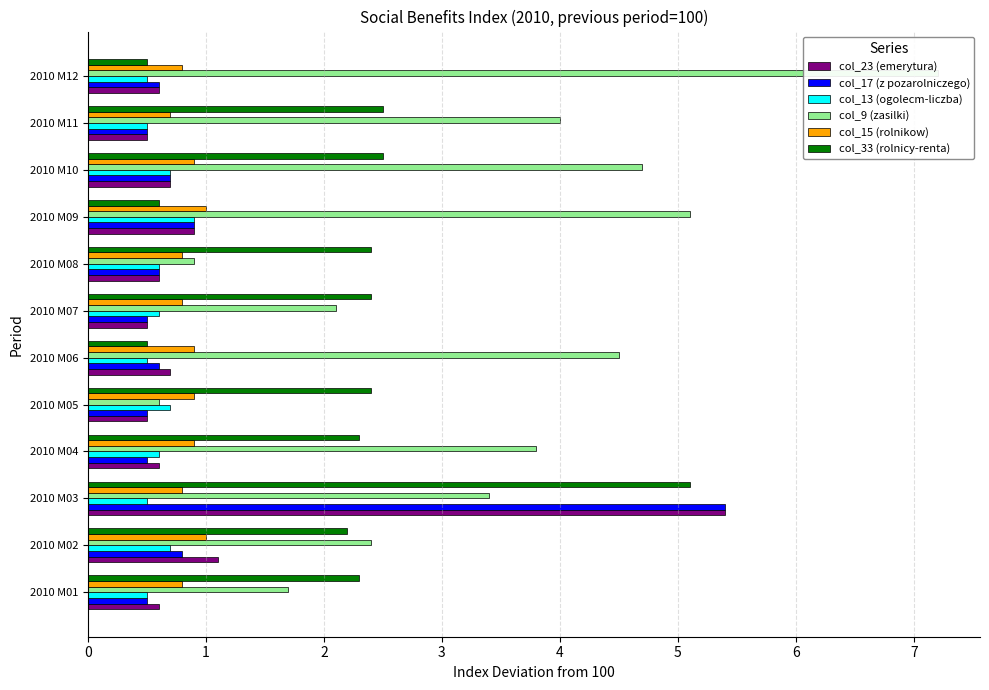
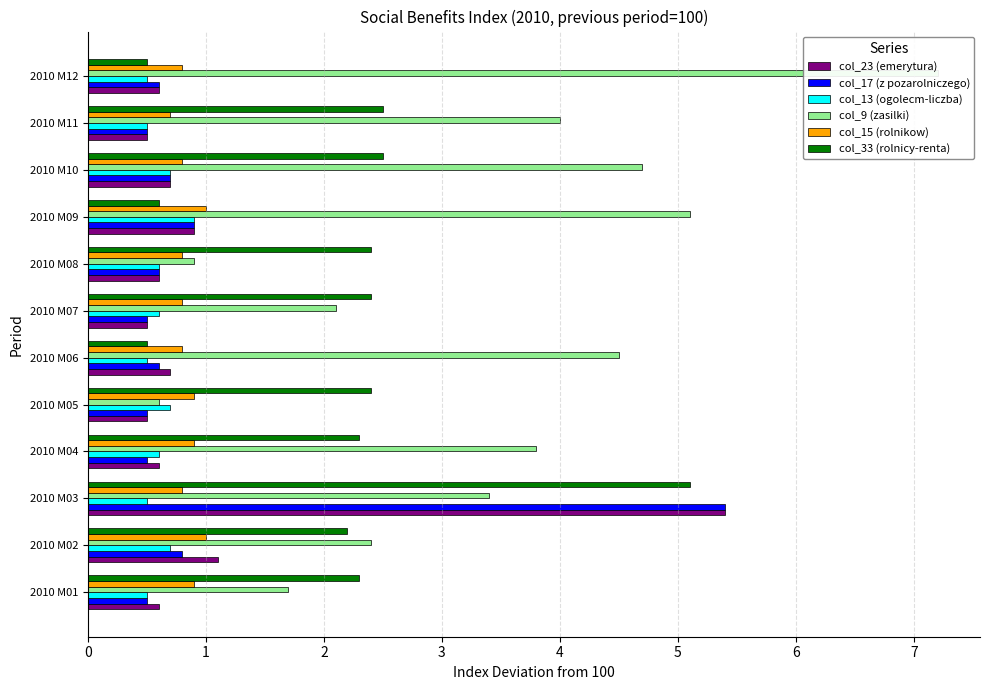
col_15 (rolnikow), 2010 M10: 0.90 -> 0.80
col_15 (rolnikow), 2010 M06: 0.90 -> 0.80
col_15 (rolnikow), 2010 M01: 0.80 -> 0.90
